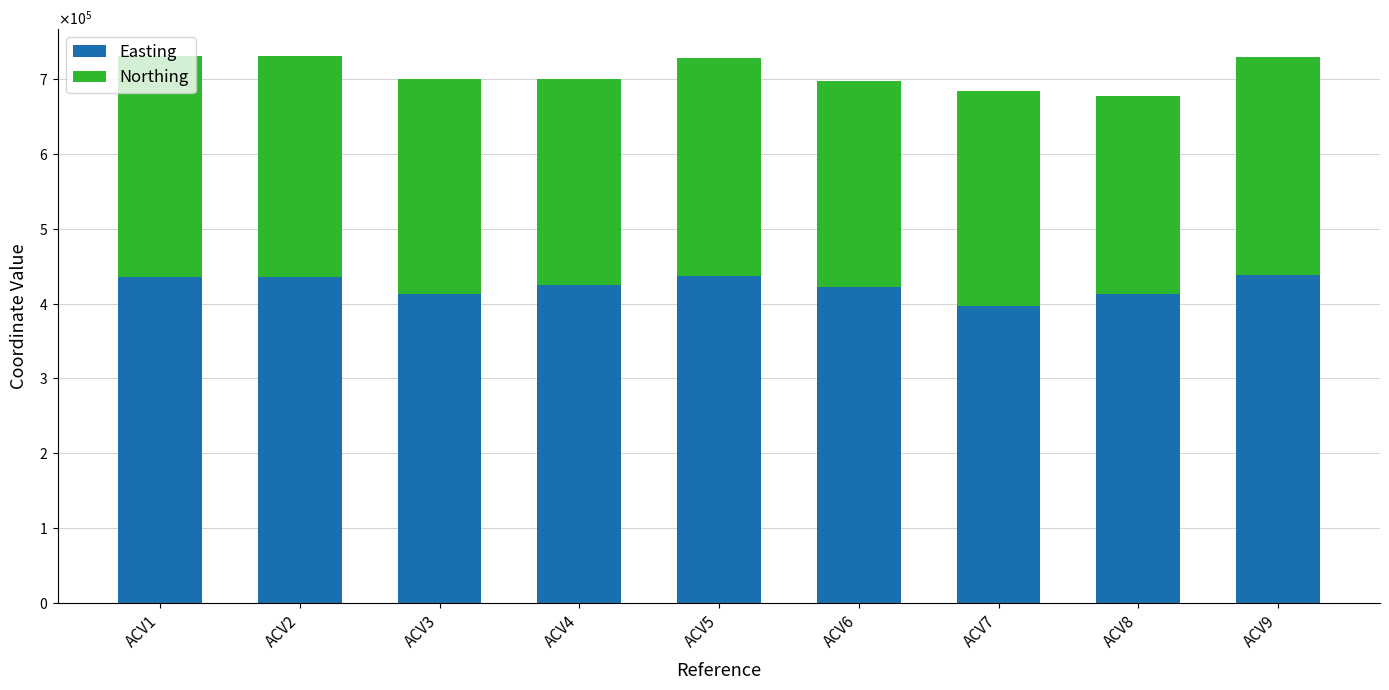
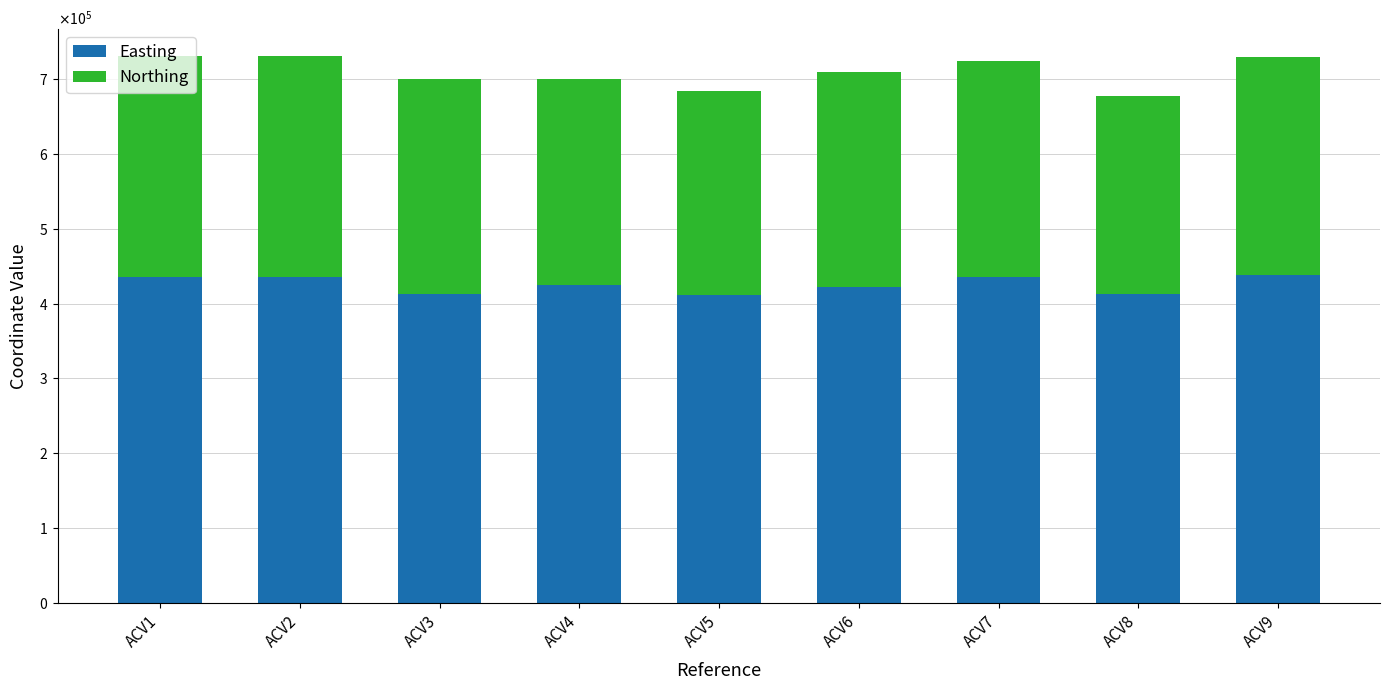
Easting, ACV5: 440000 -> 410000
Northing, ACV5: 290000 -> 270000
Northing, ACV6: 270000 -> 290000
Easting, ACV7: 400000 -> 440000
